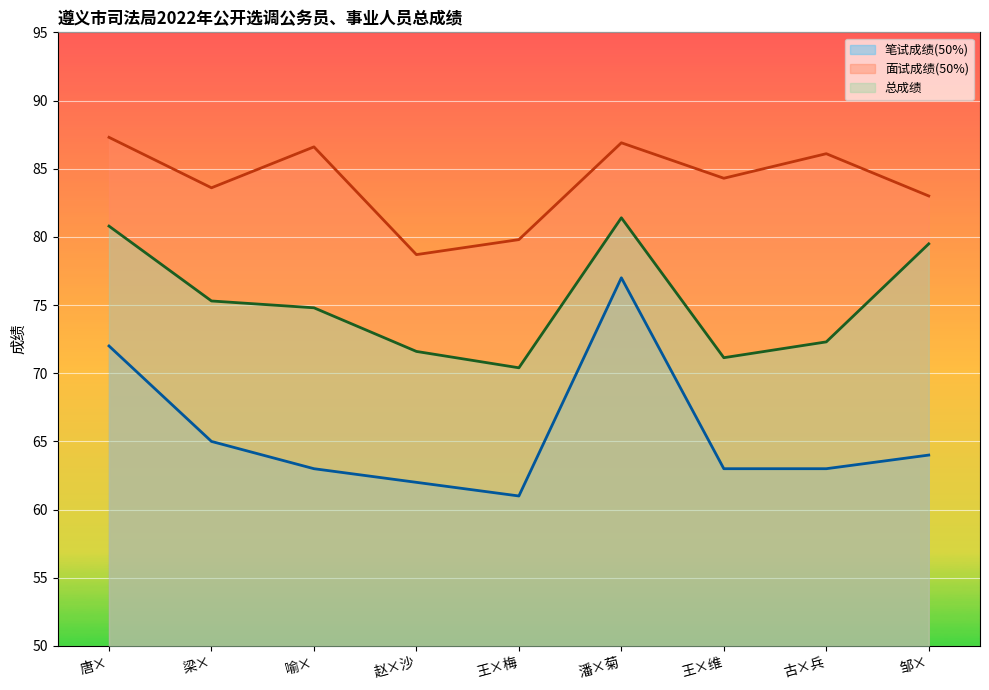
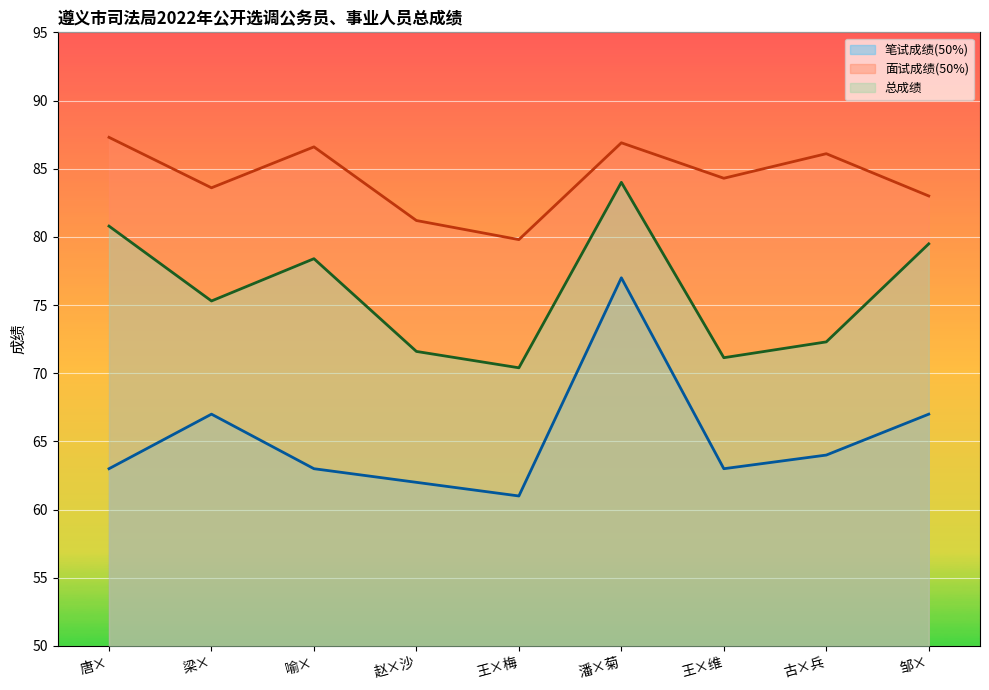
笔试成绩(50%), 唐×: 72 -> 63
笔试成绩(50%), 梁×: 65 -> 67
总成绩, 喻×: 74.8 -> 78.4
面试成绩(50%), 赵×沙: 78.7 -> 81.2
总成绩, 潘×菊: 81.4 -> 84.0
笔试成绩(50%), 古×兵: 63 -> 64
笔试成绩(50%), 邹×: 64 -> 67
